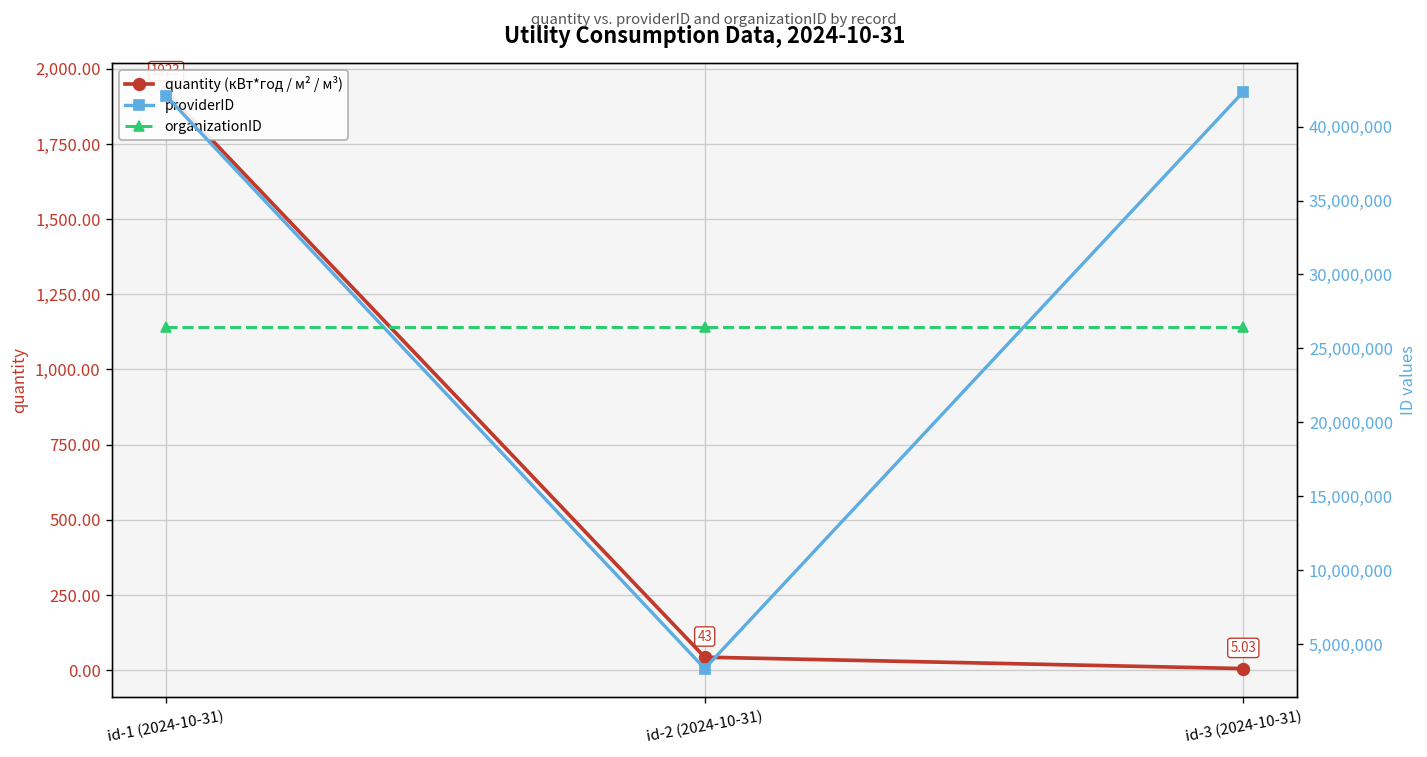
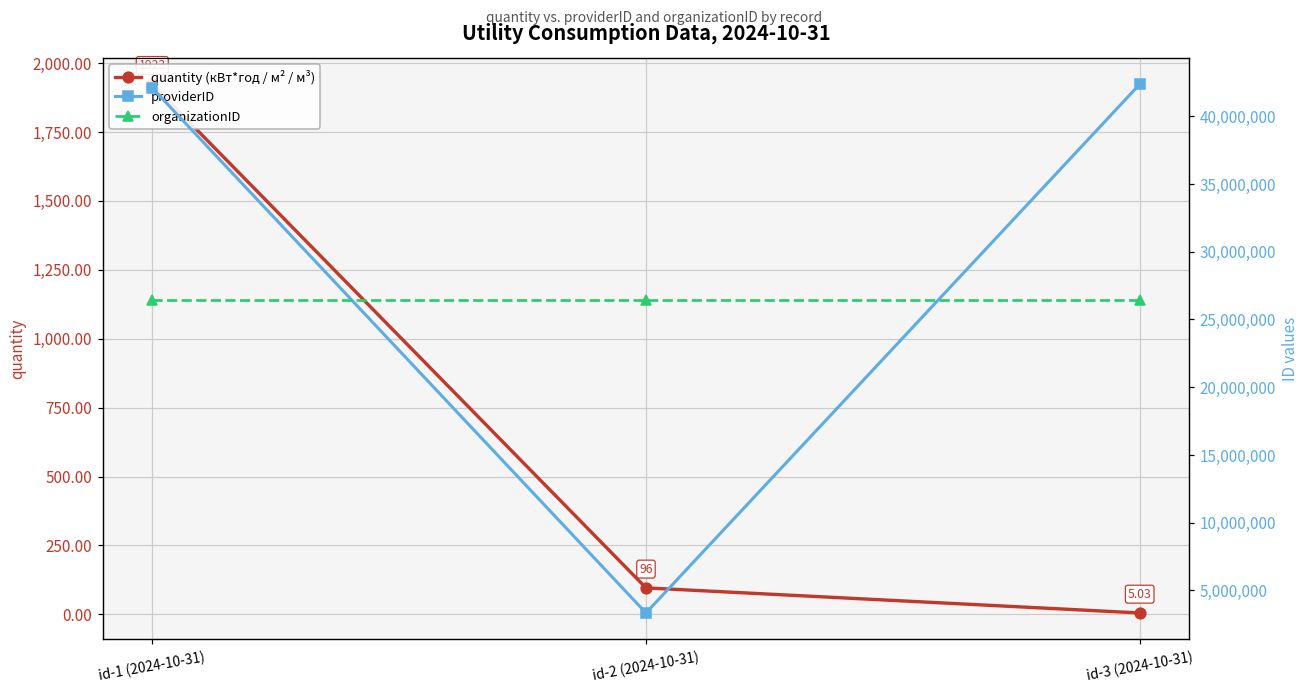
quantity (кВт*год / м² / м³), id-2 (2024-10-31): 43 -> 96
